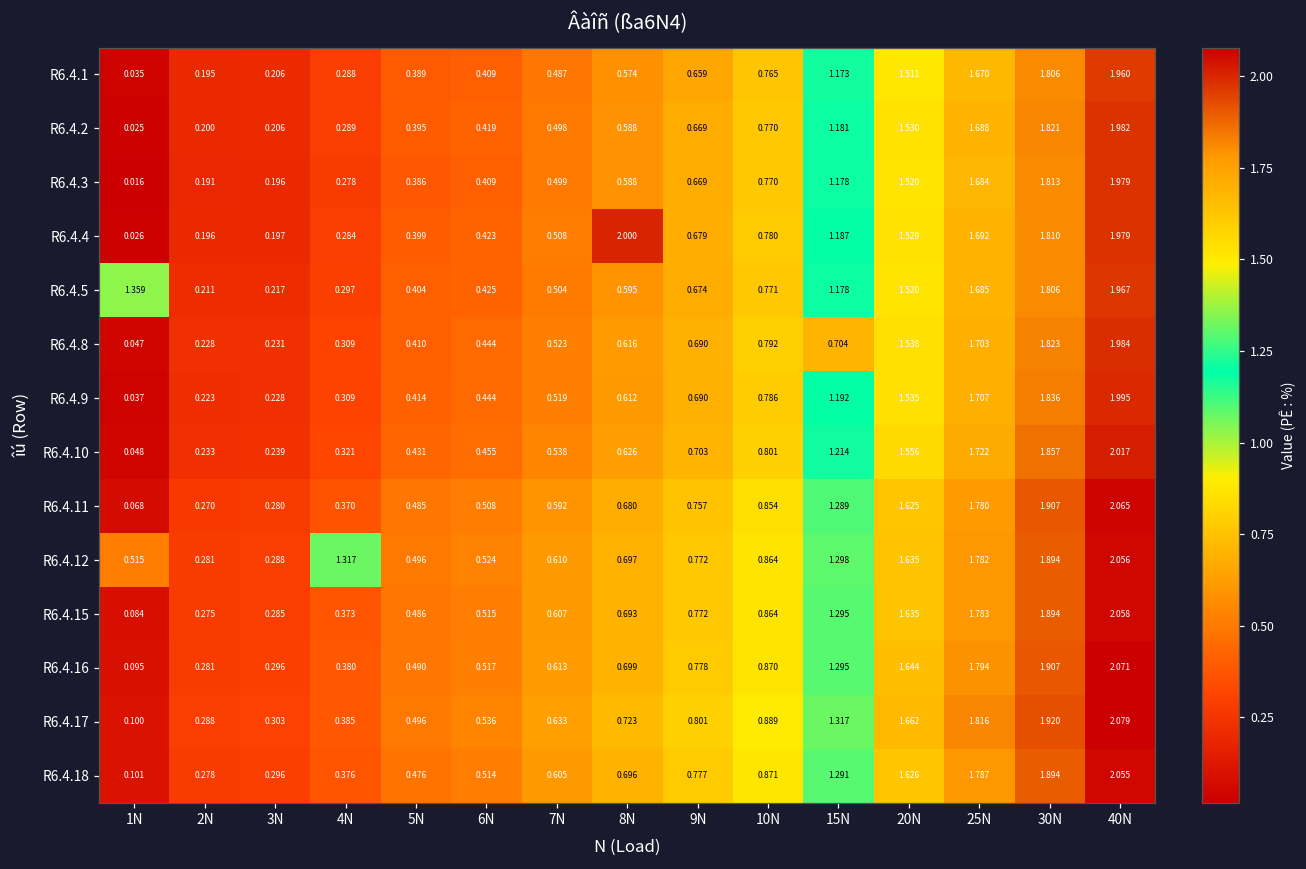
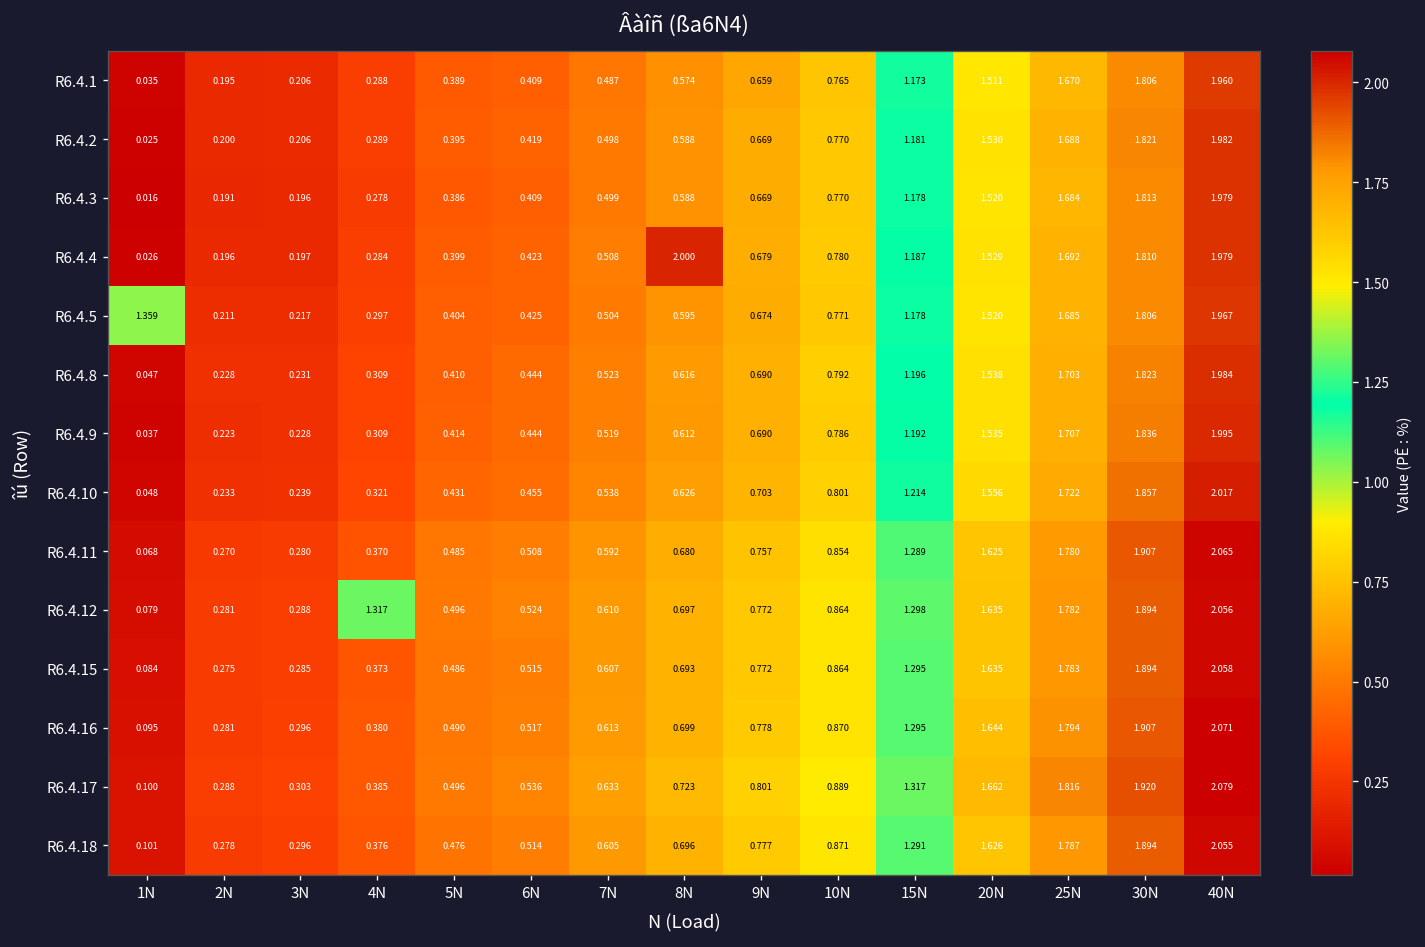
R6.4.8, 15N: 0.704 -> 1.196
R6.4.12, 1N: 0.515 -> 0.079
